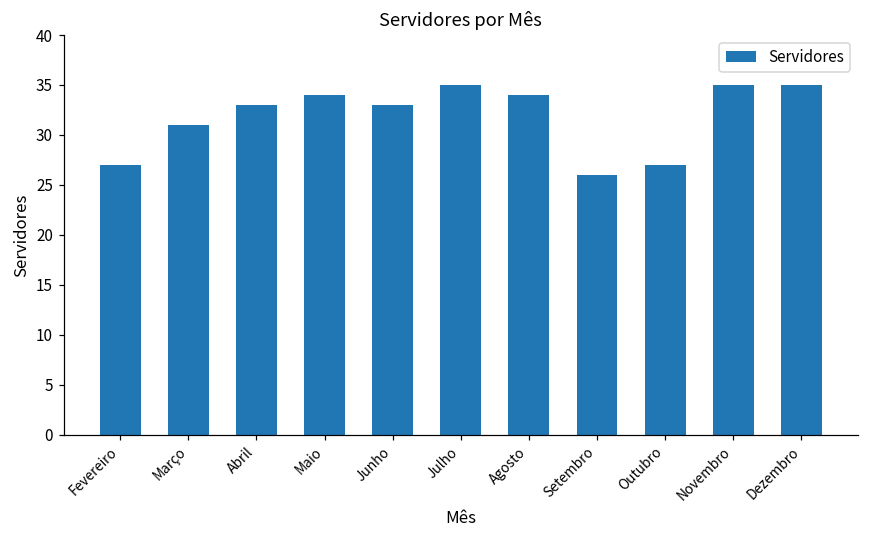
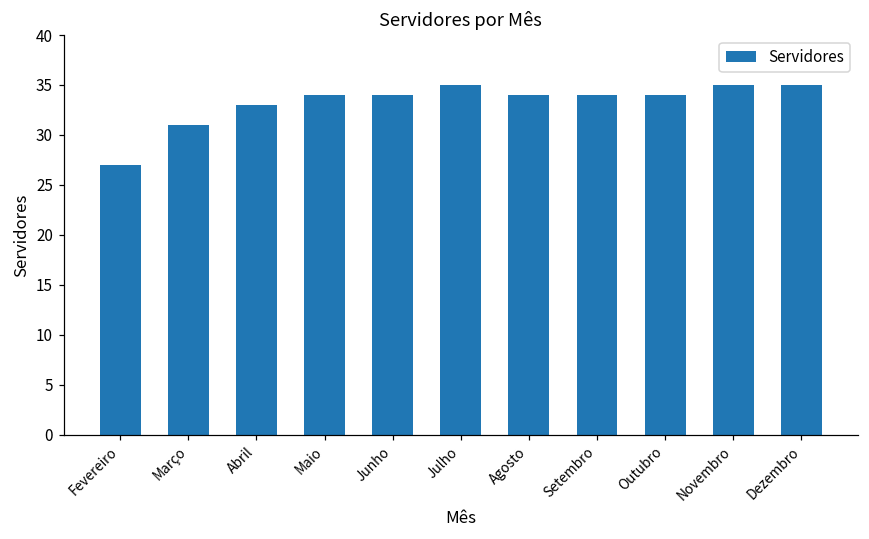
Junho: 33 -> 34
Setembro: 26 -> 34
Outubro: 27 -> 34
